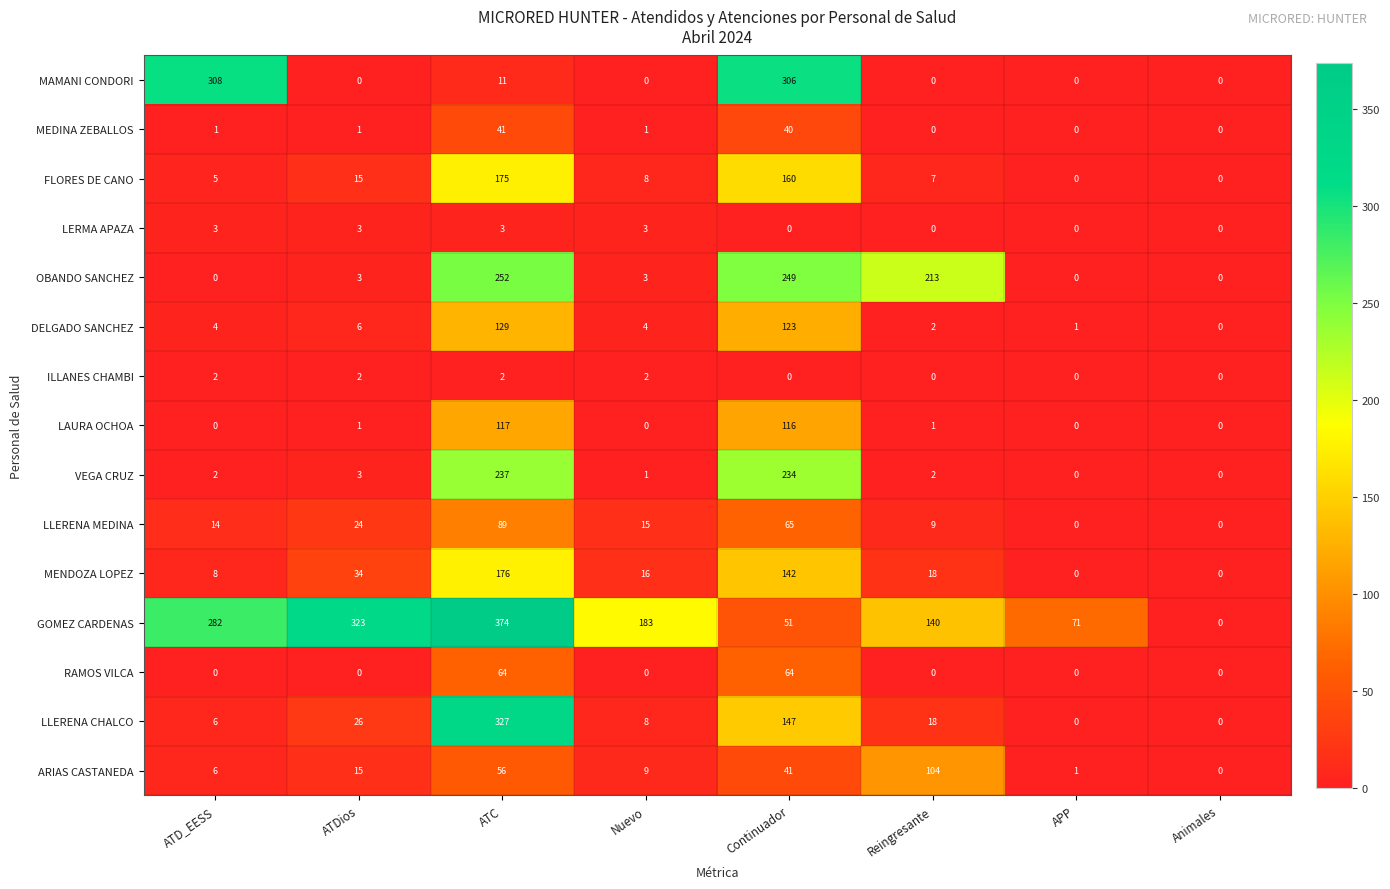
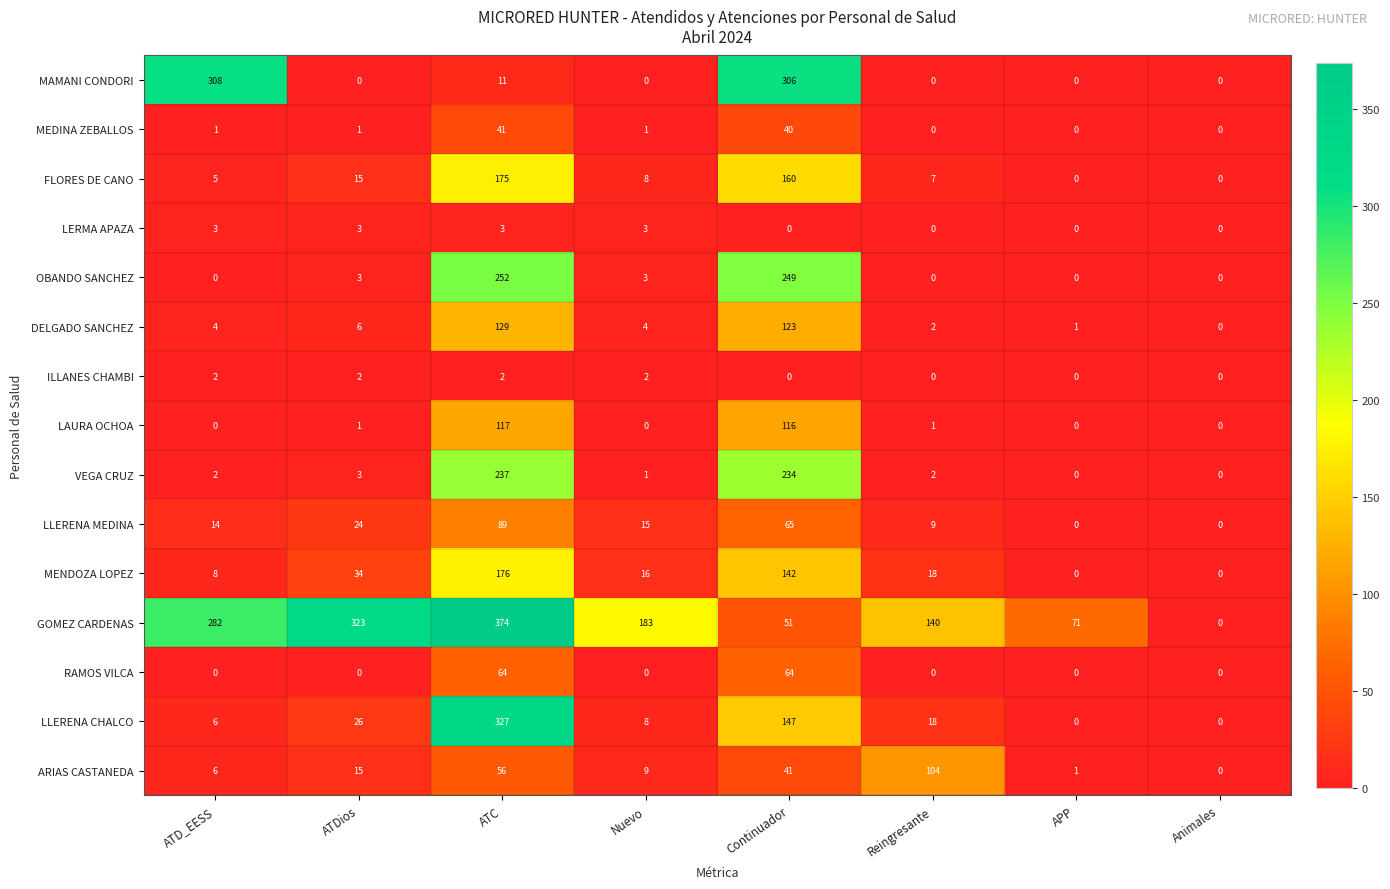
OBANDO SANCHEZ, Reingresante: 213 -> 0
